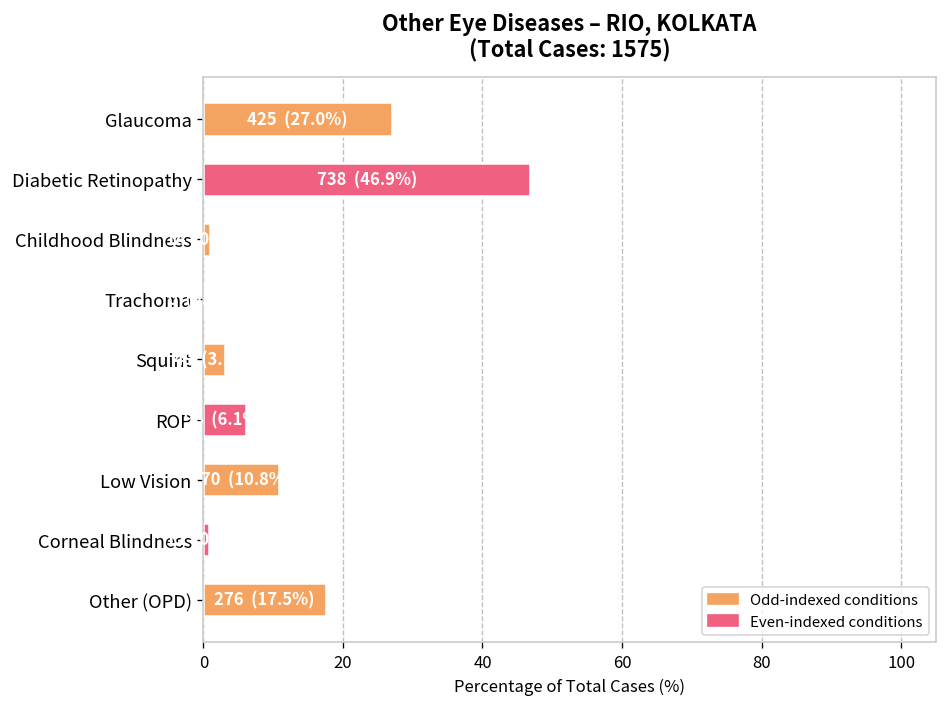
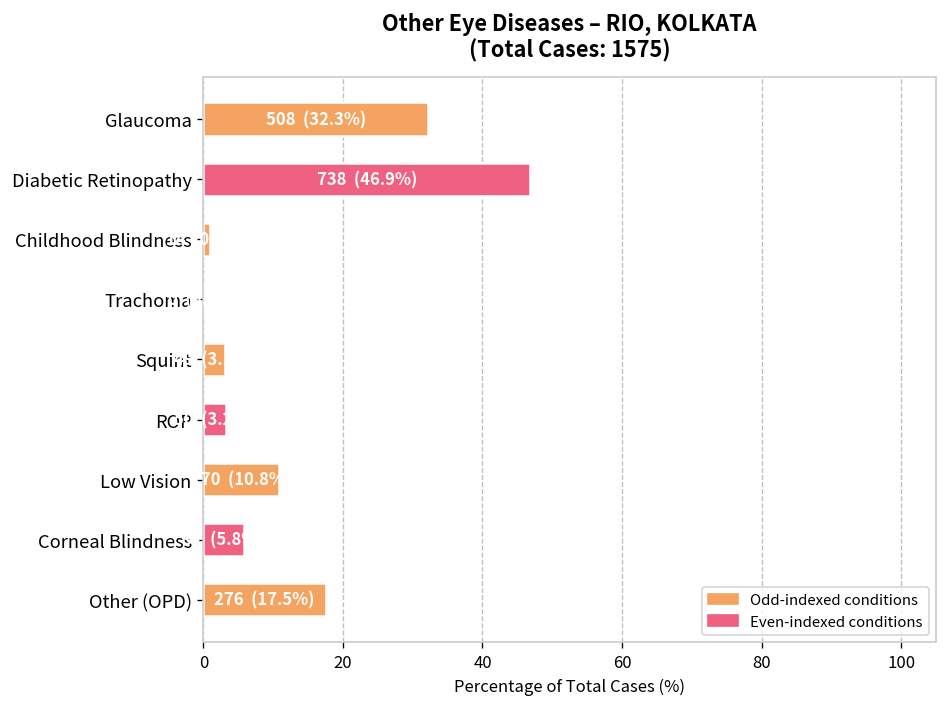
Glaucoma: 425 (27.0%) -> 508 (32.3%)
ROP: 6 -> 3
Corneal Blindness: 1 -> 6
